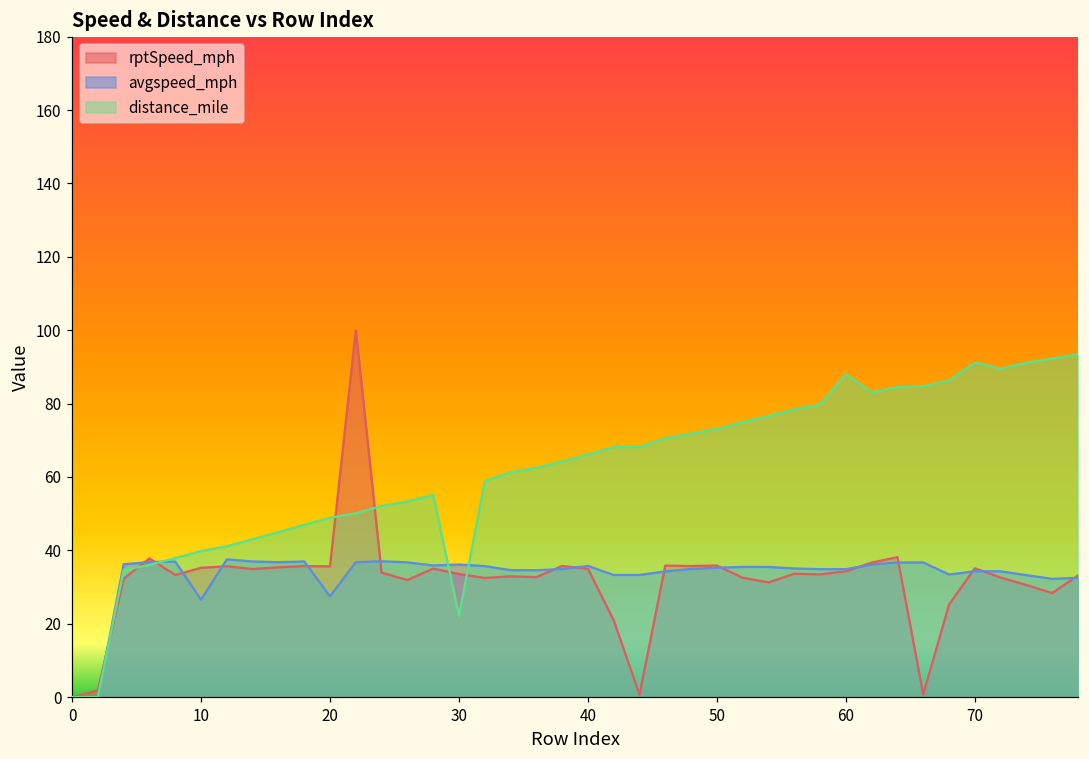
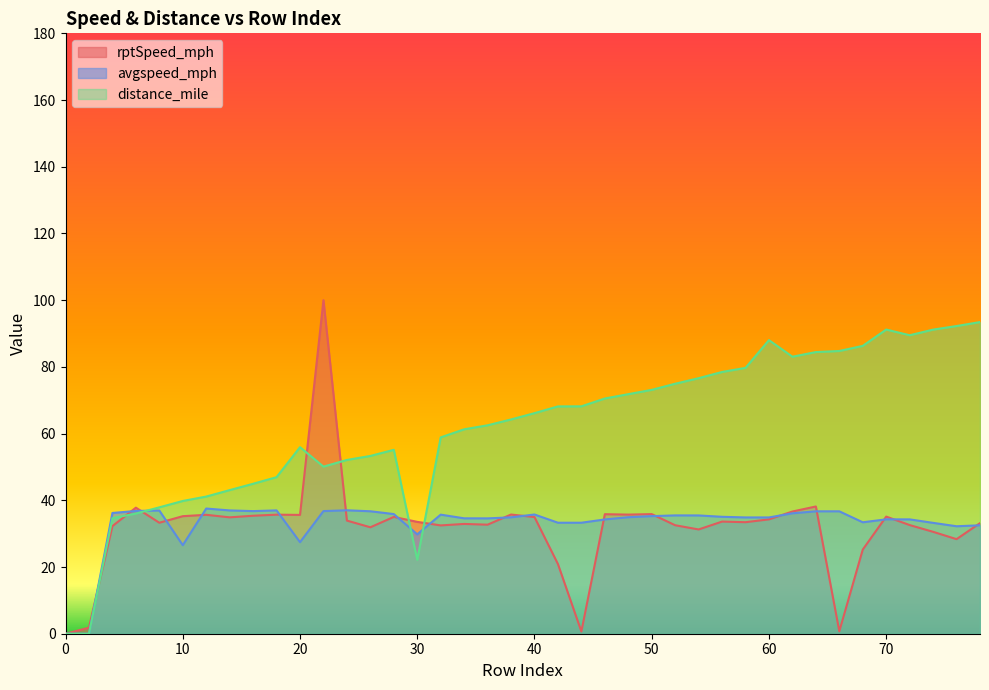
distance_mile, 20: 49 -> 56
avgspeed_mph, 30: 36 -> 30
